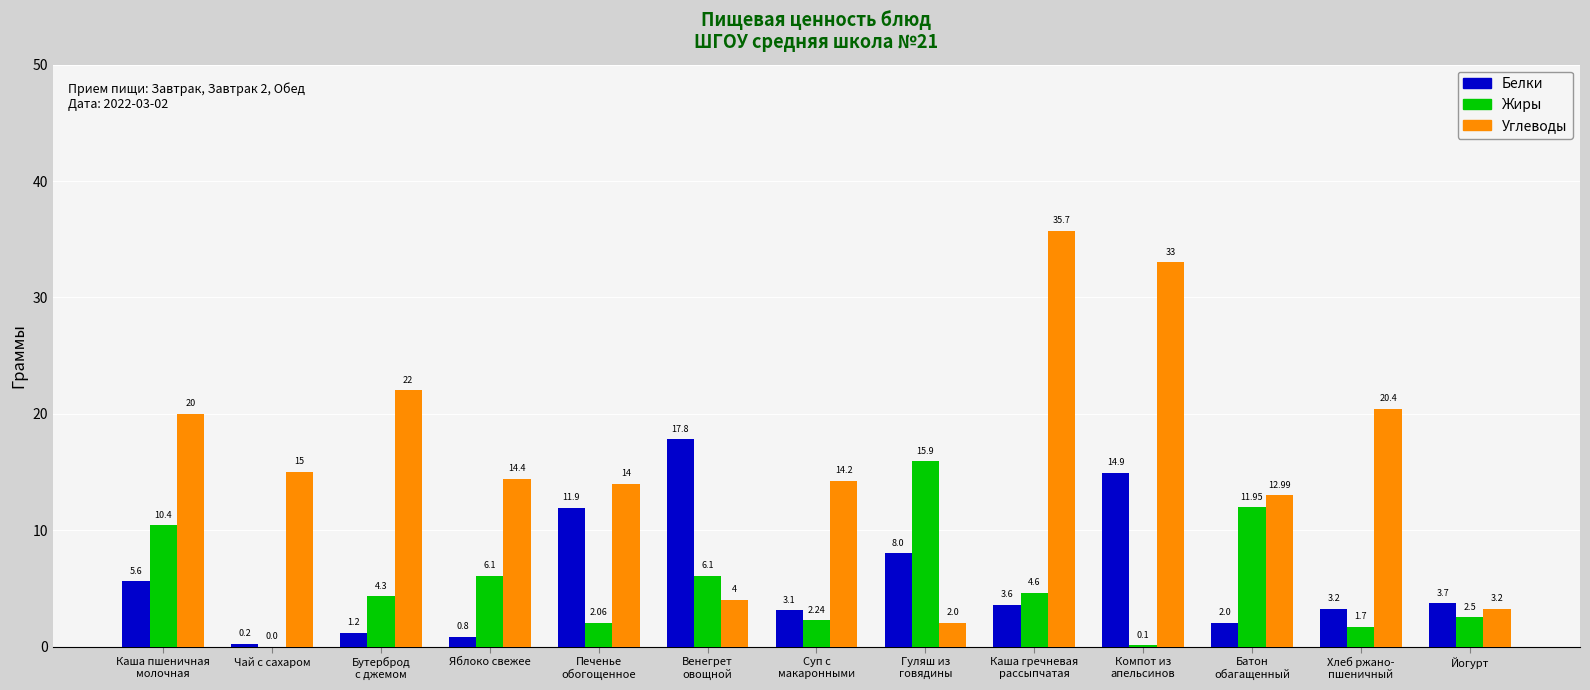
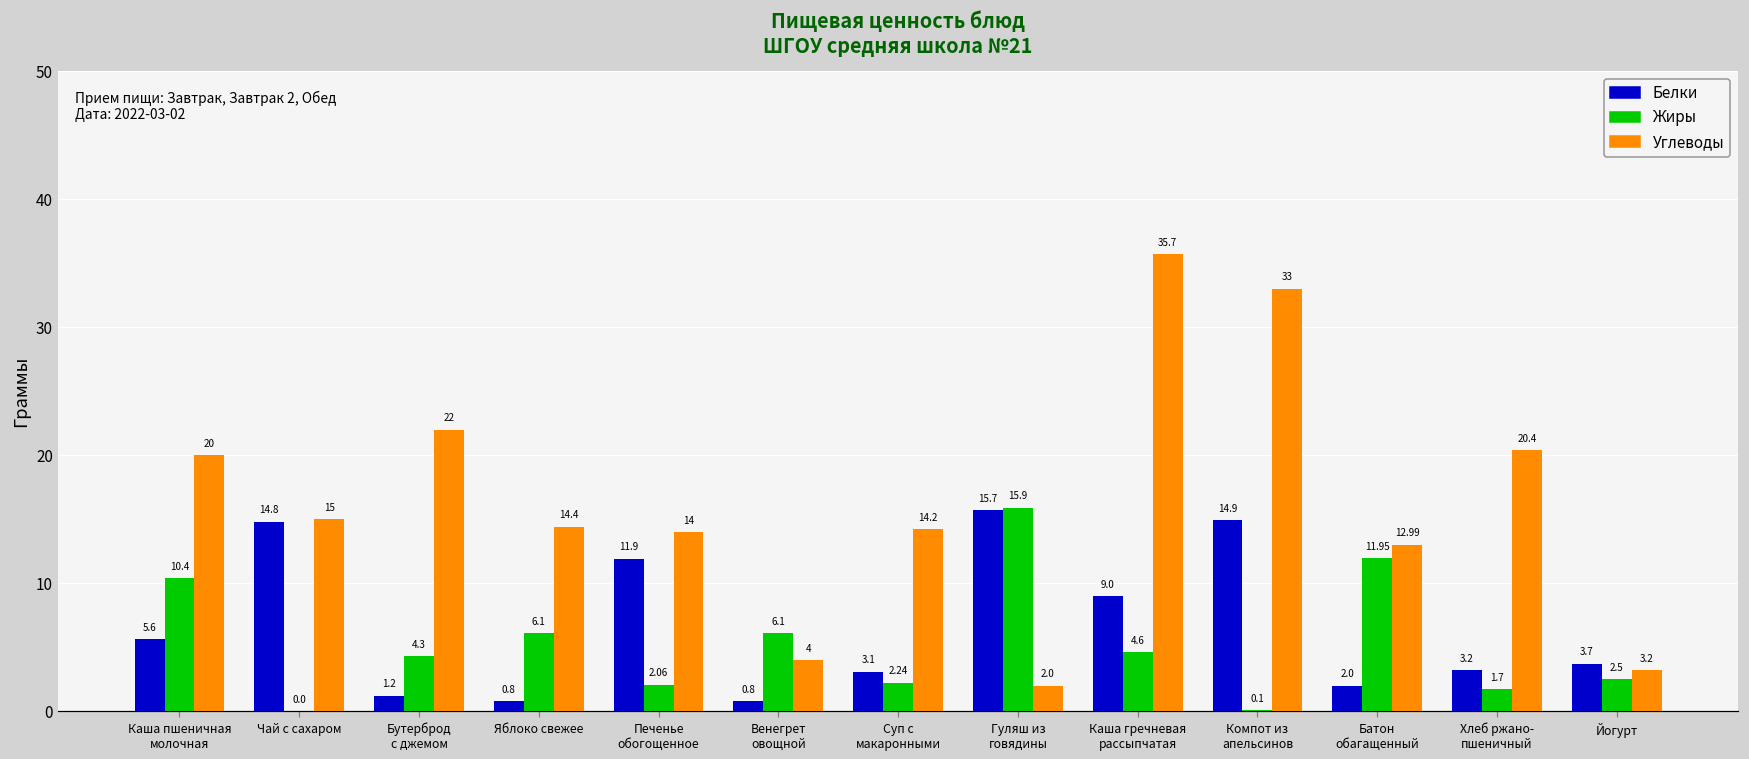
Белки, Чай с сахаром: 0.2 -> 14.8
Белки, Венегрет овощной: 17.8 -> 0.8
Белки, Гуляш из говядины: 8.0 -> 15.7
Белки, Каша гречневая рассыпчатая: 3.6 -> 9.0
